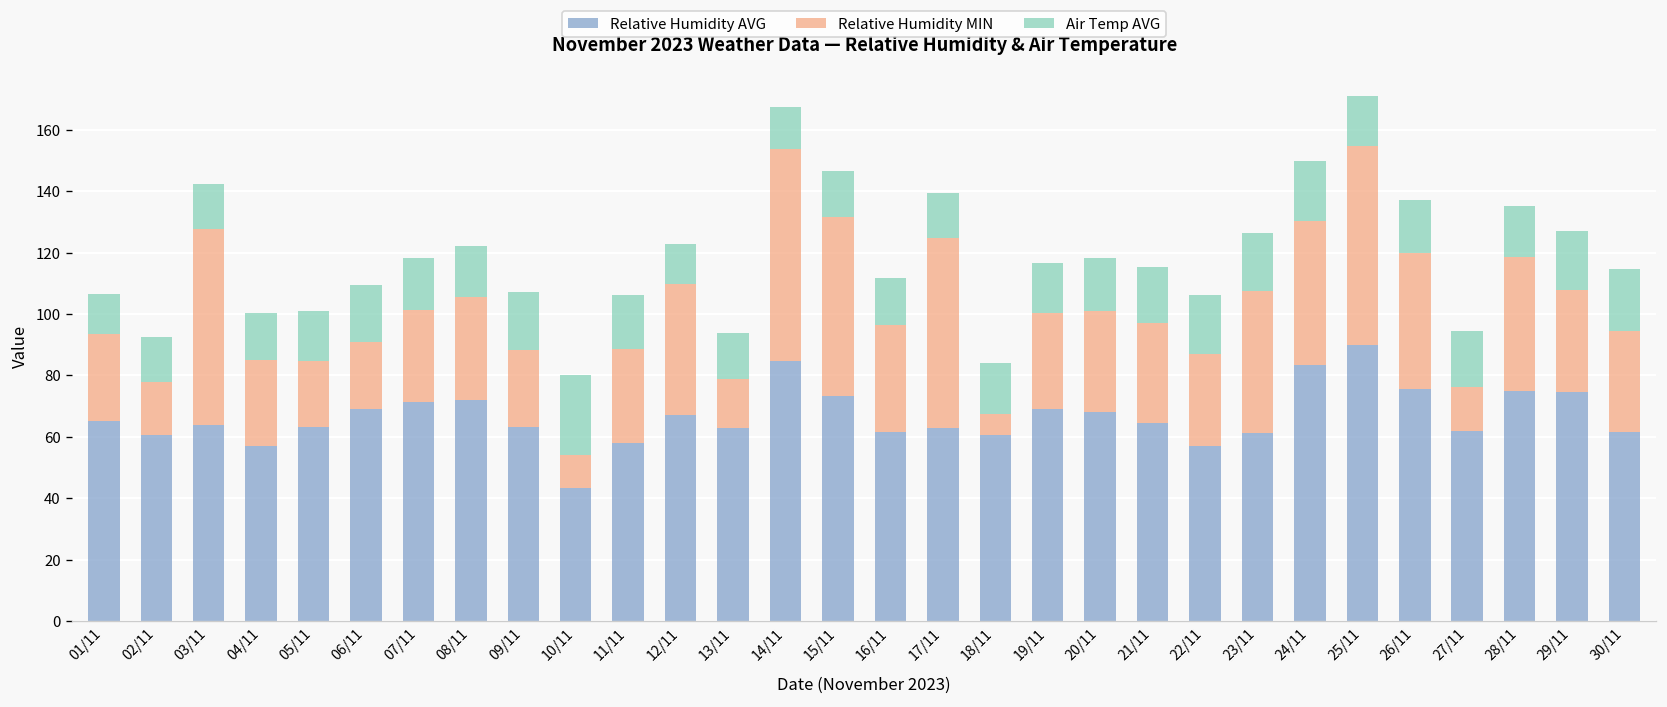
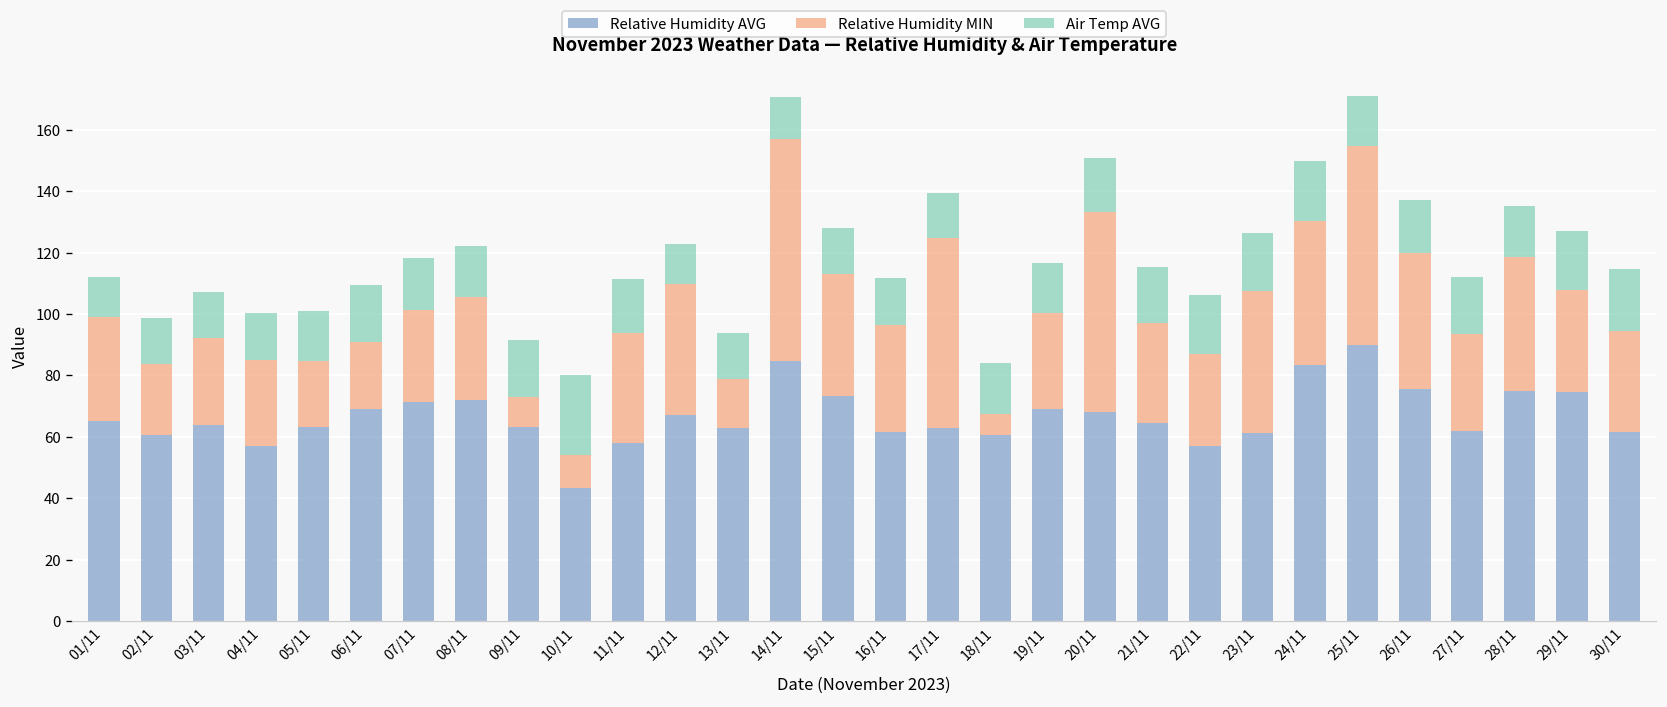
Relative Humidity MIN, 01/11: 28 -> 34
Relative Humidity MIN, 02/11: 17 -> 23
Relative Humidity MIN, 03/11: 64 -> 28
Relative Humidity MIN, 09/11: 25 -> 10
Relative Humidity MIN, 11/11: 31 -> 36
Relative Humidity MIN, 14/11: 69 -> 72
Relative Humidity MIN, 15/11: 58 -> 40
Relative Humidity MIN, 20/11: 33 -> 65
Relative Humidity MIN, 27/11: 14 -> 32
